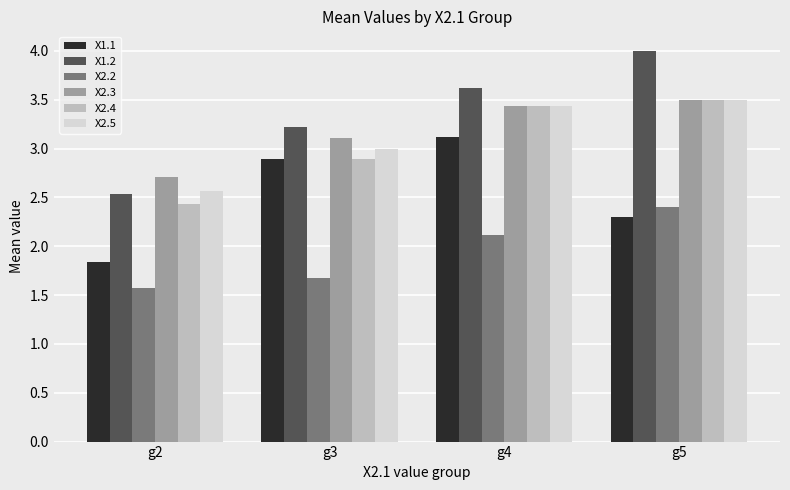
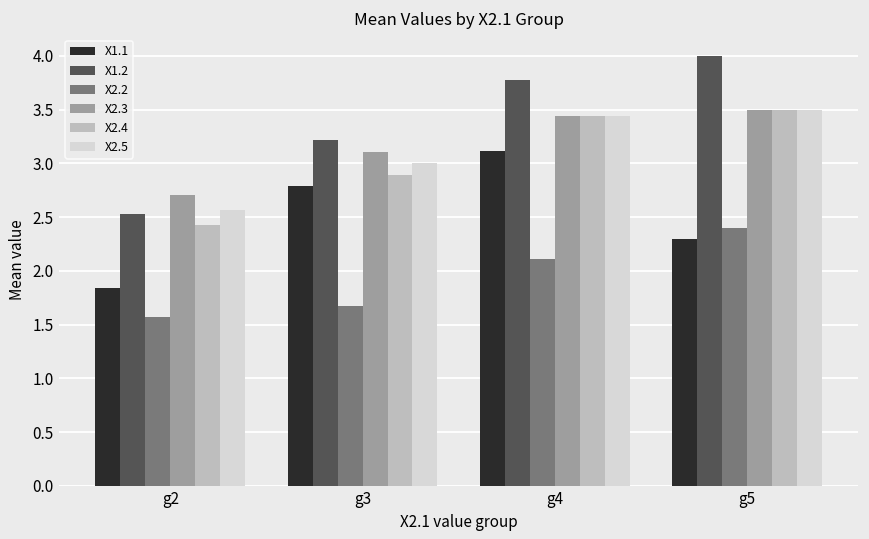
X1.1, g3: 2.9 -> 2.8
X1.2, g4: 3.6 -> 3.8
